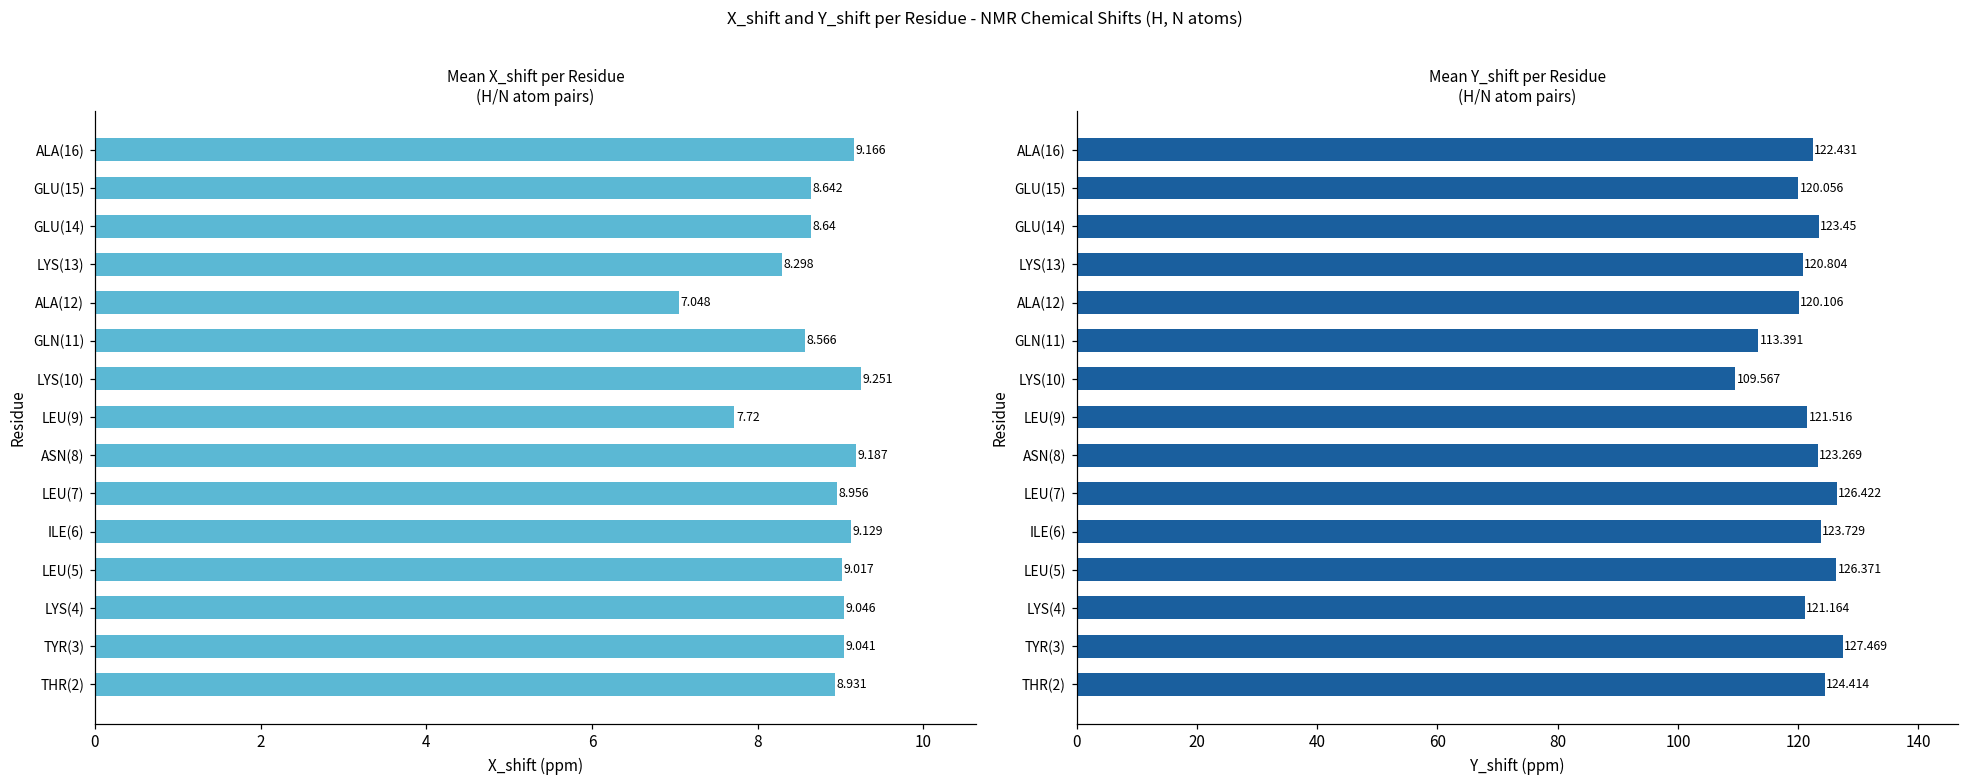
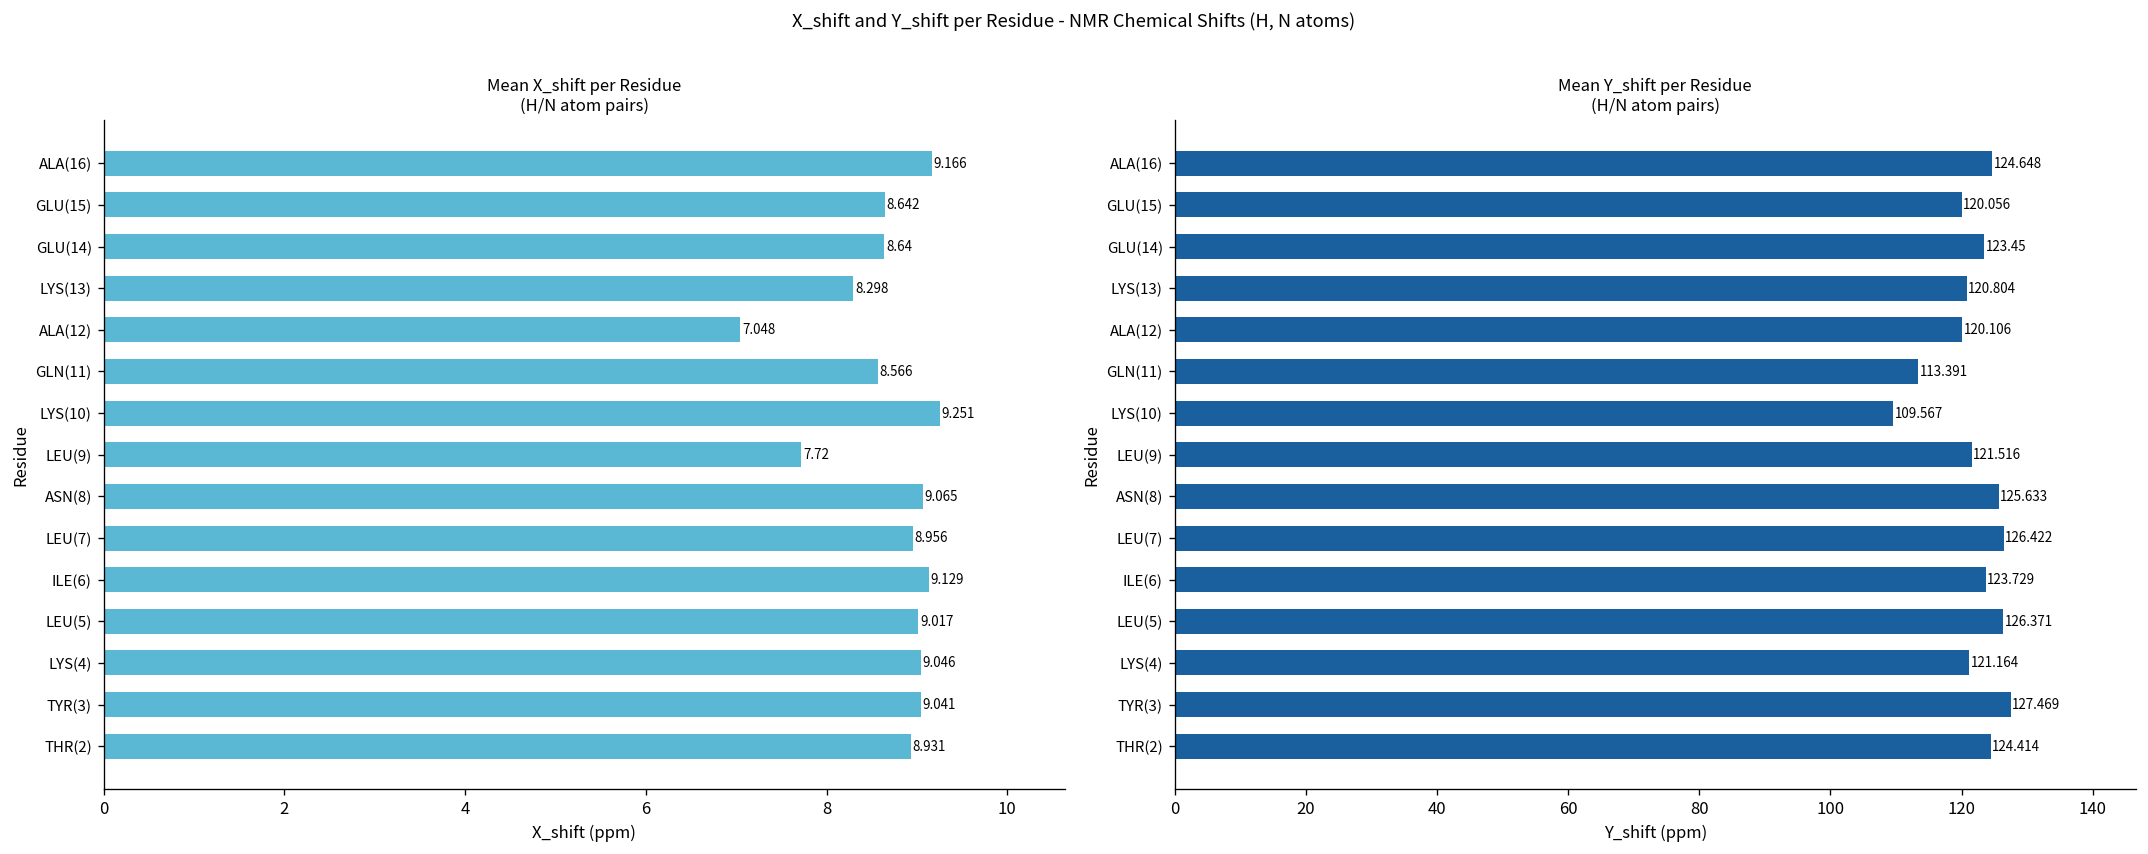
Mean X_shift per Residue (H/N atom pairs), ASN(8): 9.187 -> 9.065
Mean Y_shift per Residue (H/N atom pairs), ALA(16): 122.431 -> 124.648
Mean Y_shift per Residue (H/N atom pairs), ASN(8): 123.269 -> 125.633
